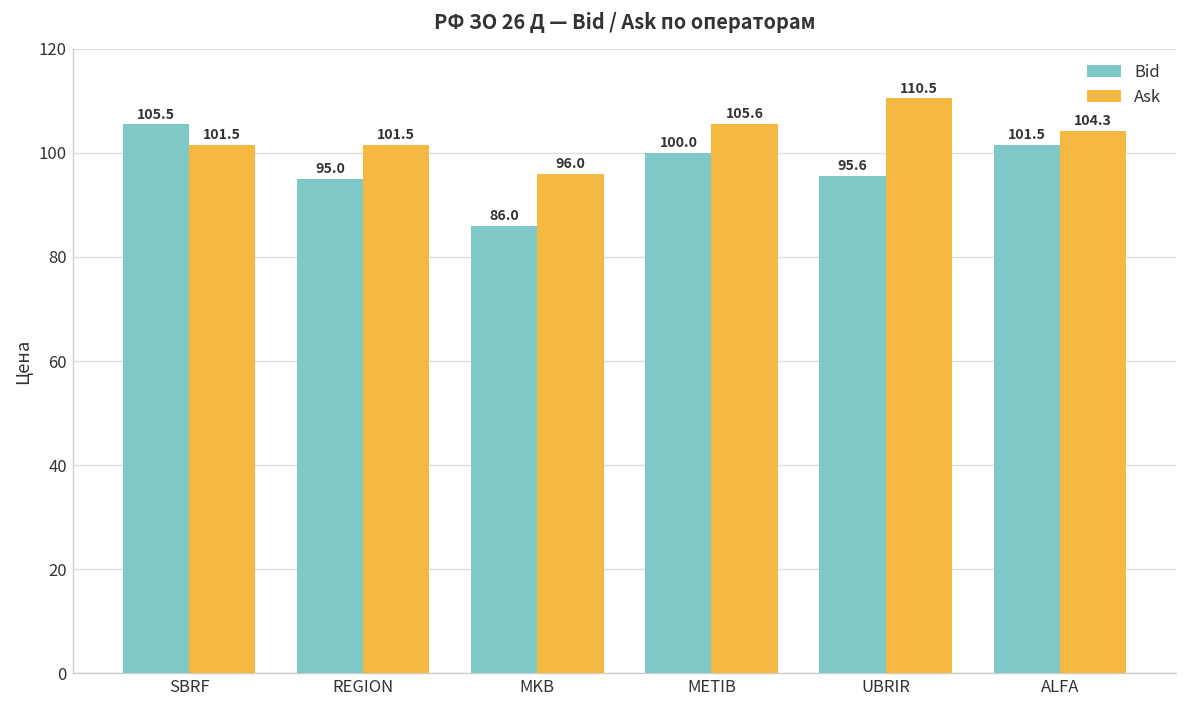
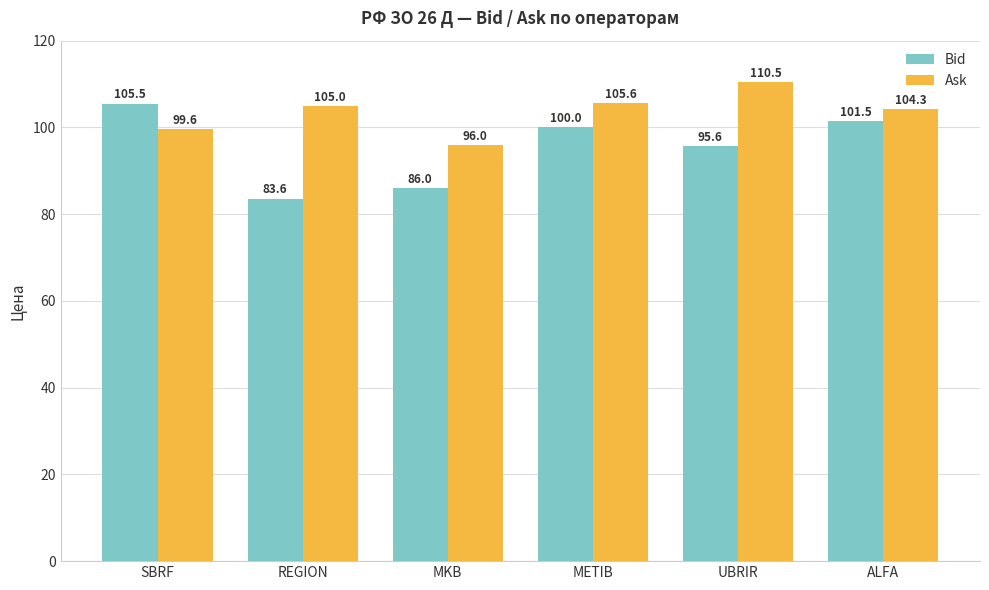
Ask, SBRF: 101.5 -> 99.6
Bid, REGION: 95.0 -> 83.6
Ask, REGION: 101.5 -> 105.0
